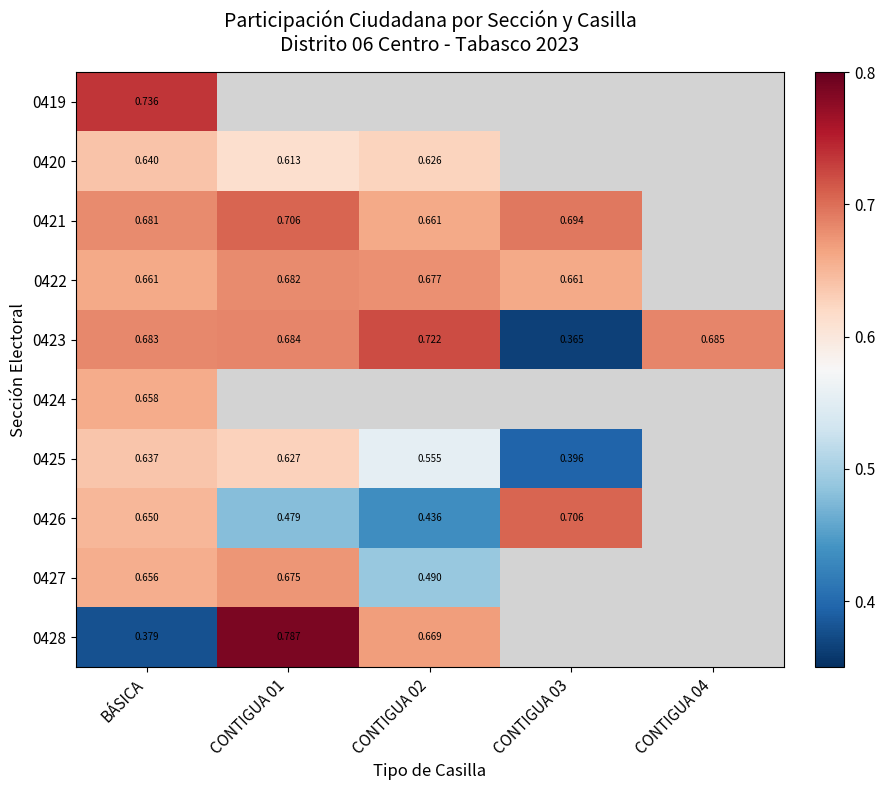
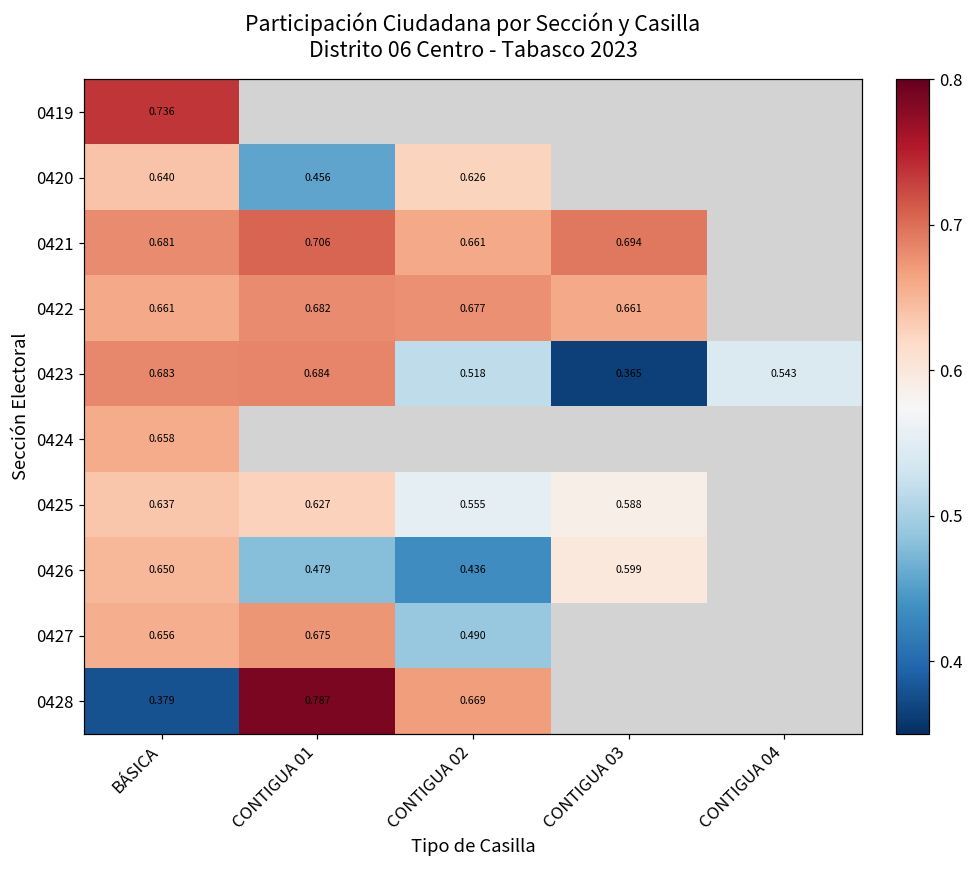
0420, CONTIGUA 01: 0.613 -> 0.456
0423, CONTIGUA 02: 0.722 -> 0.518
0423, CONTIGUA 04: 0.685 -> 0.543
0425, CONTIGUA 03: 0.396 -> 0.588
0426, CONTIGUA 03: 0.706 -> 0.599
